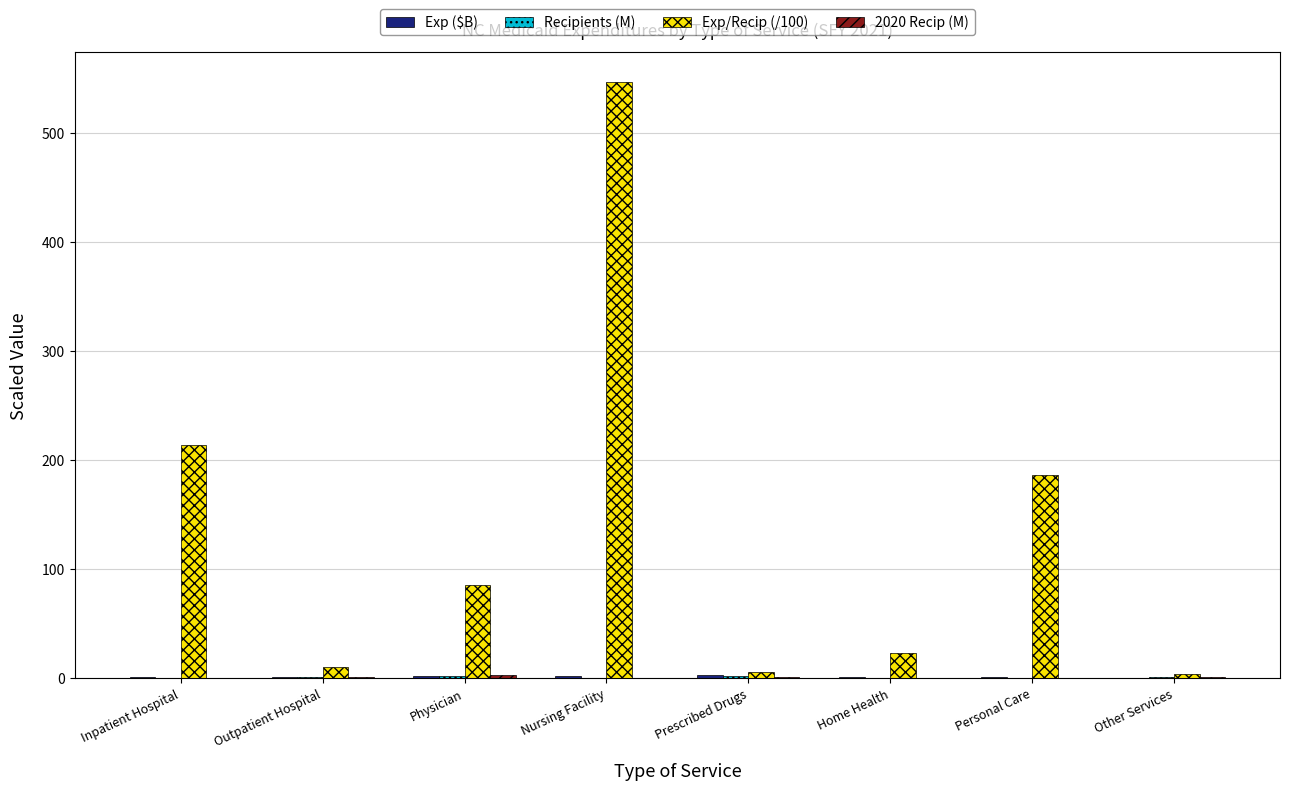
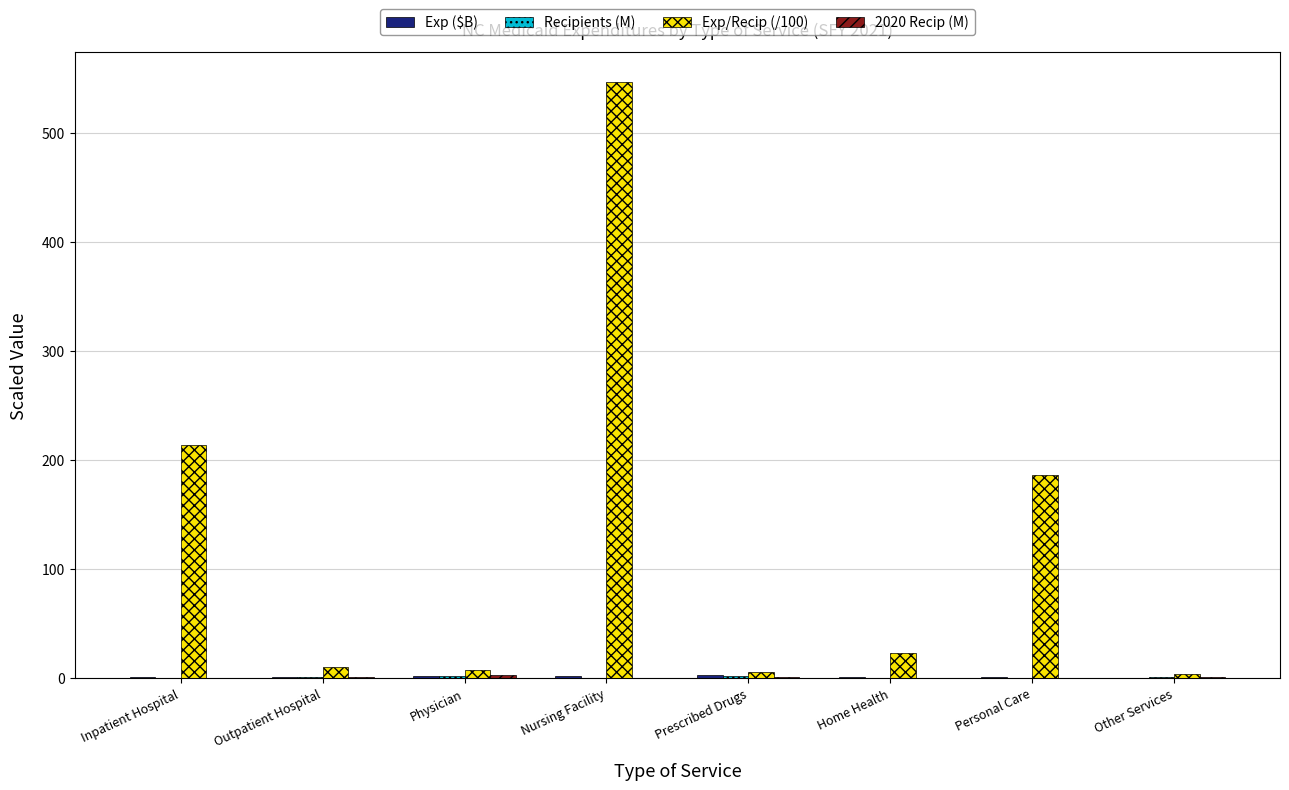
Exp/Recip (/100), Physician: 85 -> 7
